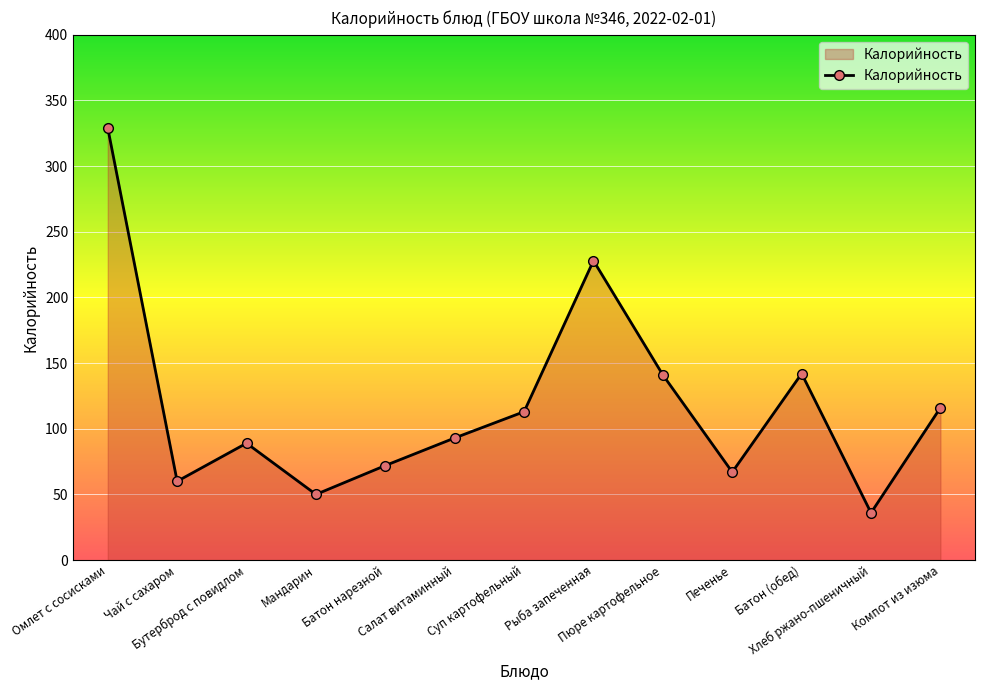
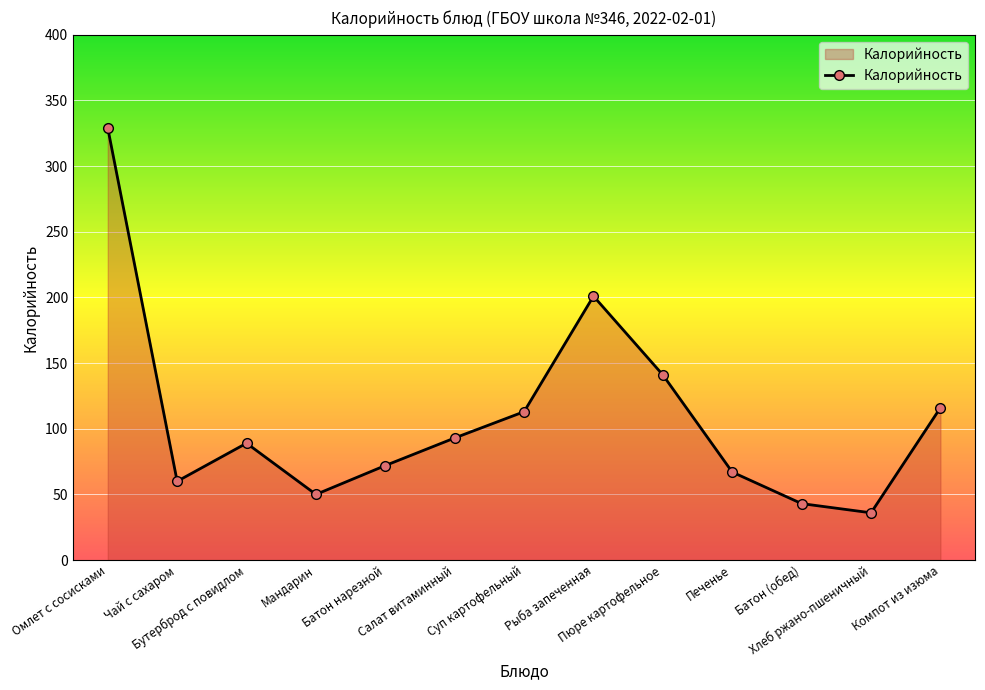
Рыба запеченная: 228 -> 201
Батон (обед): 142 -> 43
